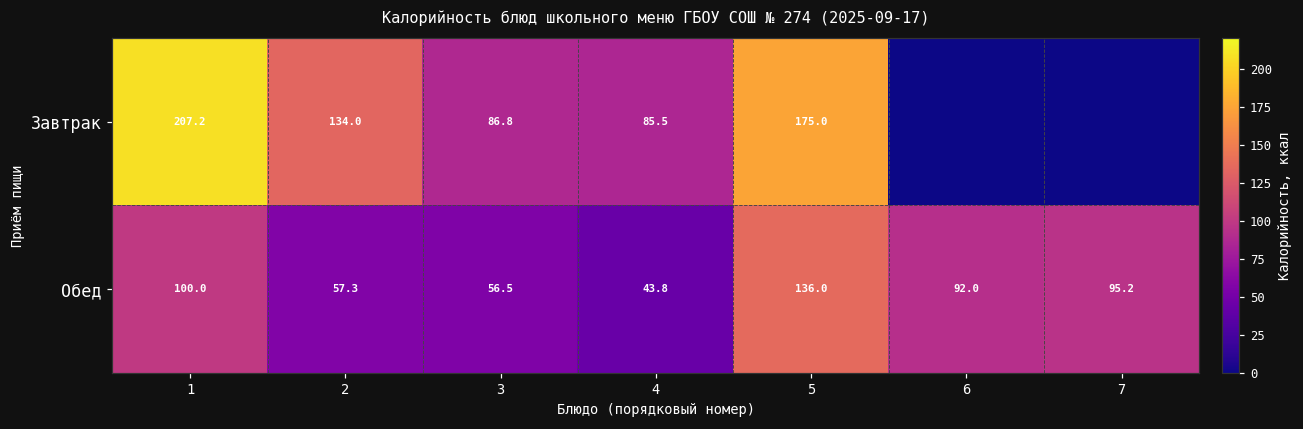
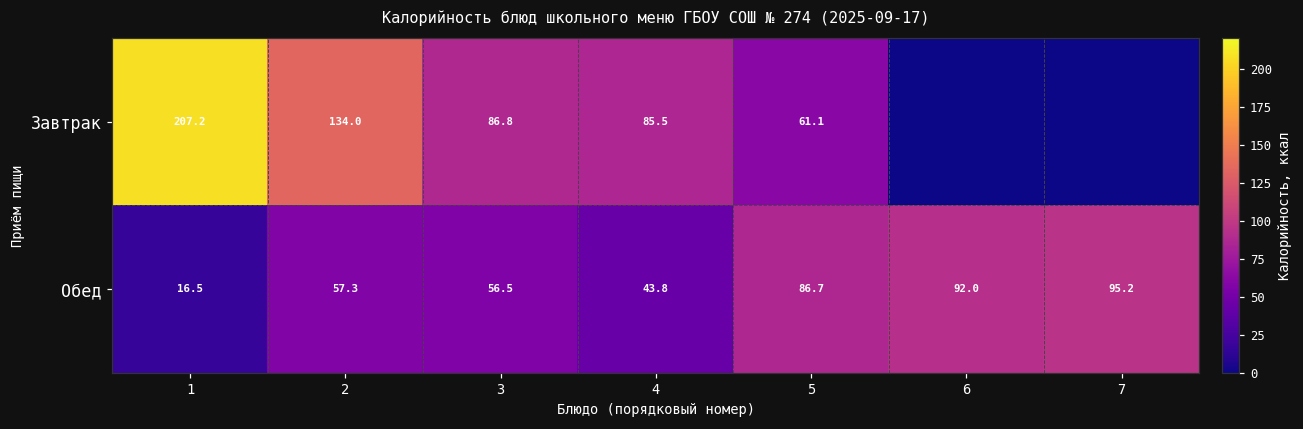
Завтрак, 5: 175.0 -> 61.1
Обед, 1: 100.0 -> 16.5
Обед, 5: 136.0 -> 86.7
